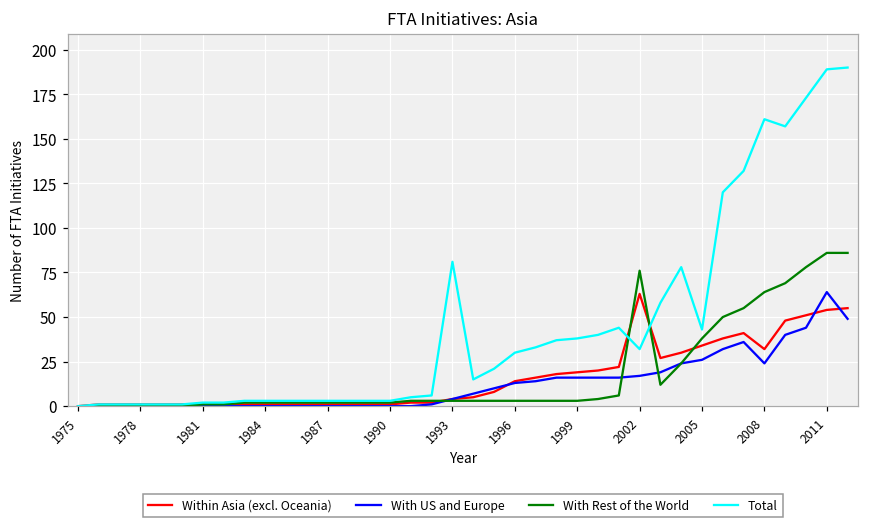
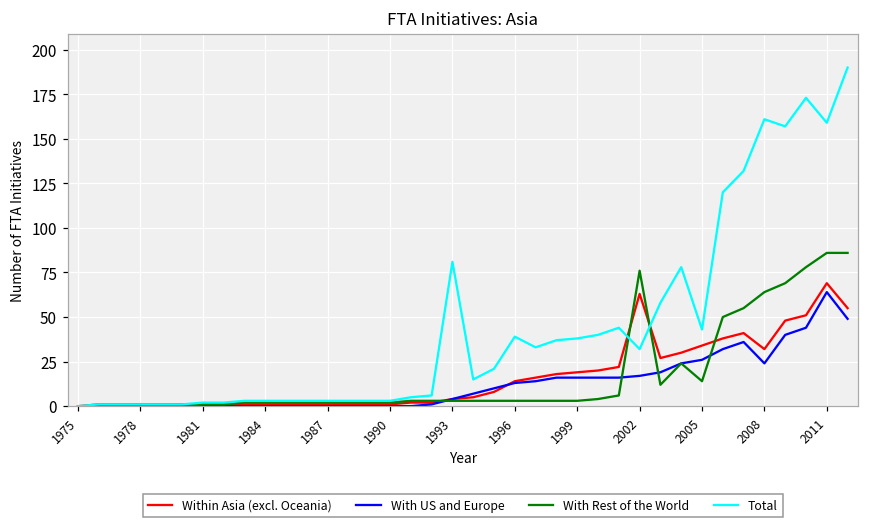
Total, 1996: 30 -> 39
With Rest of the World, 2005: 38 -> 14
Within Asia (excl. Oceania), 2011: 54 -> 69
Total, 2011: 189 -> 159
